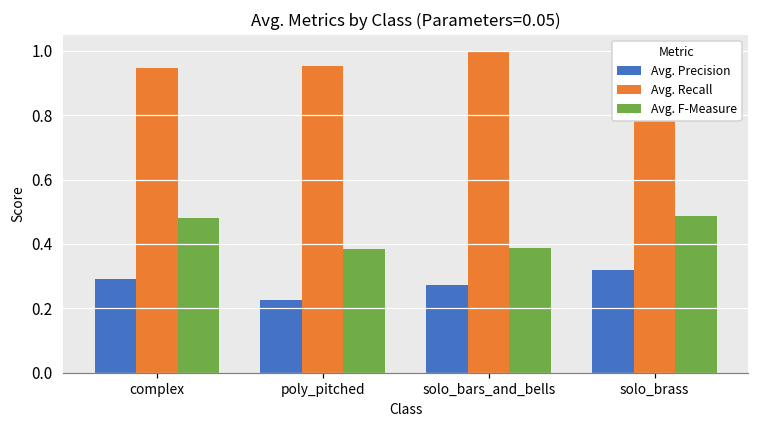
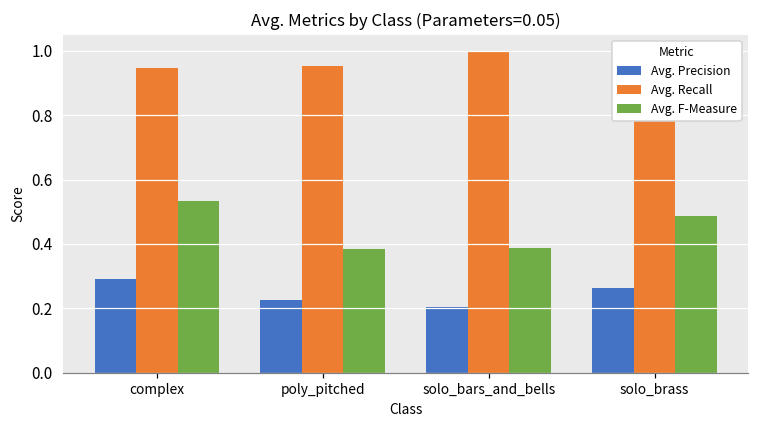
Avg. F-Measure, complex: 0.48 -> 0.53
Avg. Precision, solo_bars_and_bells: 0.27 -> 0.20
Avg. Precision, solo_brass: 0.32 -> 0.26
